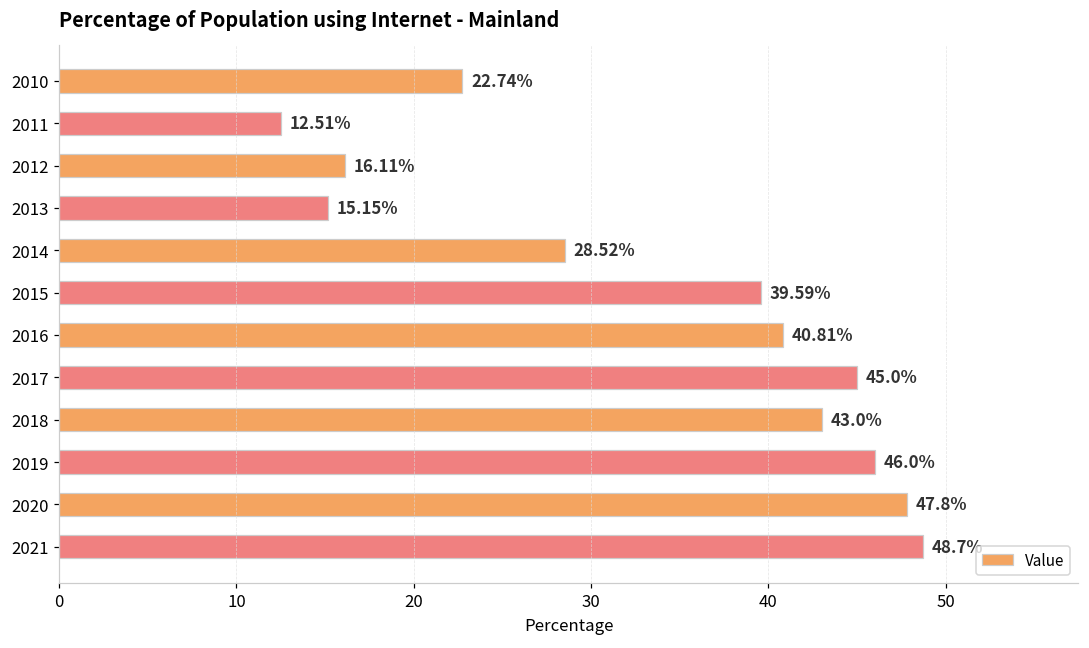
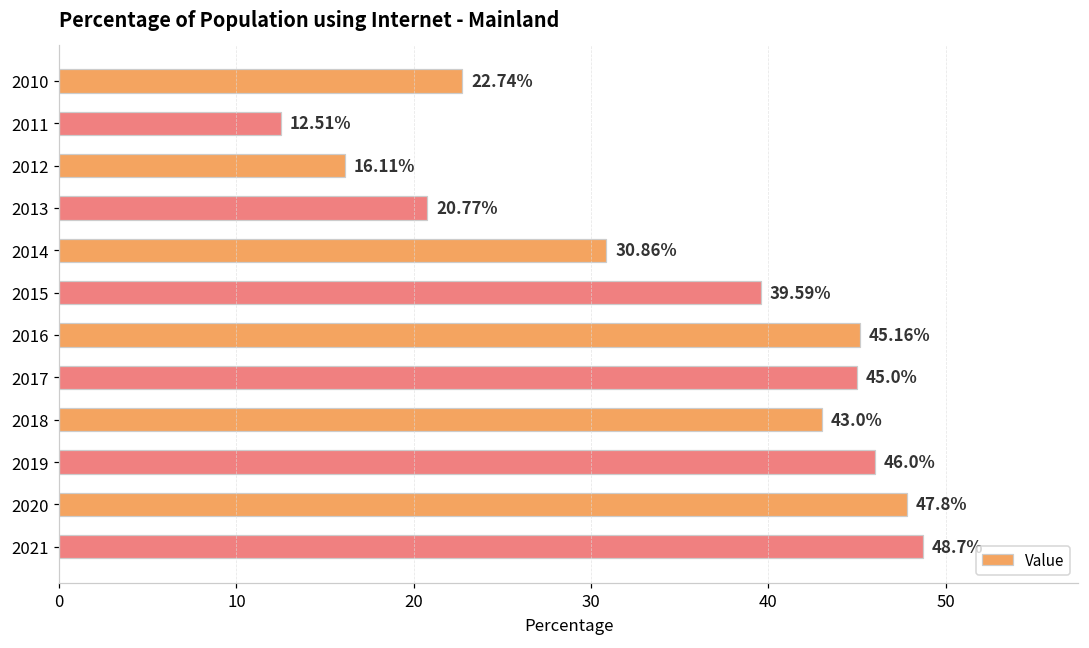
2013: 15.15% -> 20.77%
2014: 28.52% -> 30.86%
2016: 40.81% -> 45.16%
